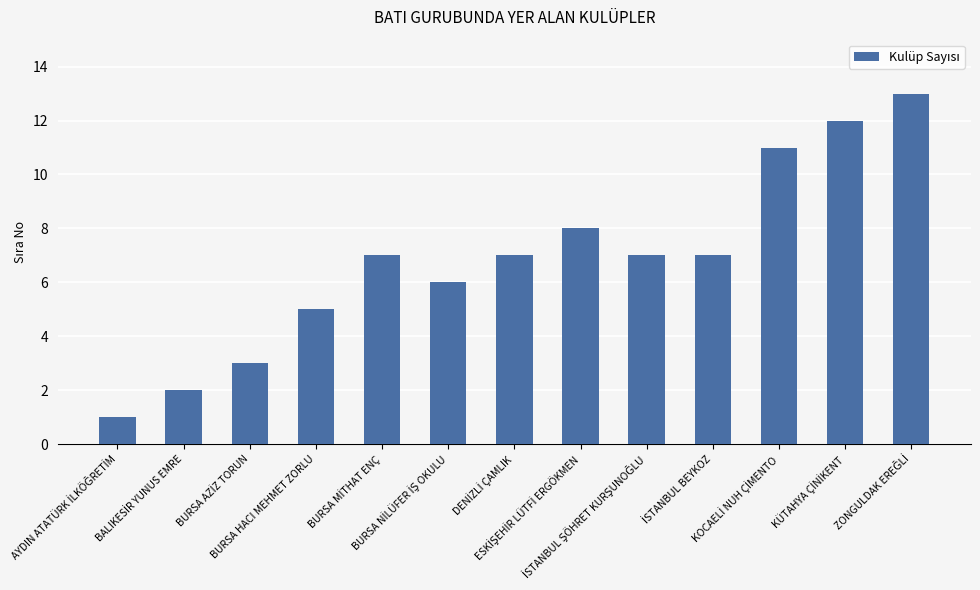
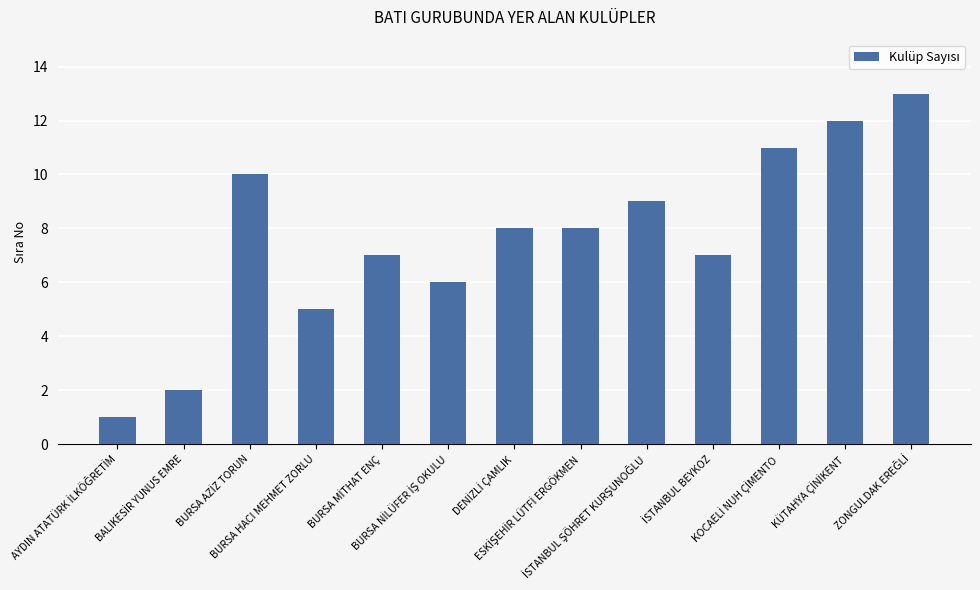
BURSA AZİZ TORUN: 3 -> 10
DENİZLİ ÇAMLIK: 7 -> 8
İSTANBUL ŞÖHRET KURŞUNOĞLU: 7 -> 9
